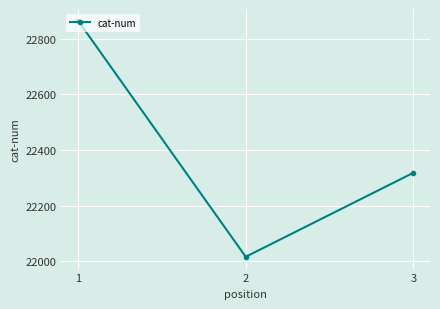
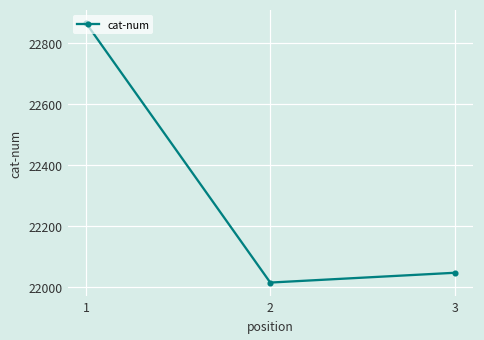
3: 22320 -> 22050
